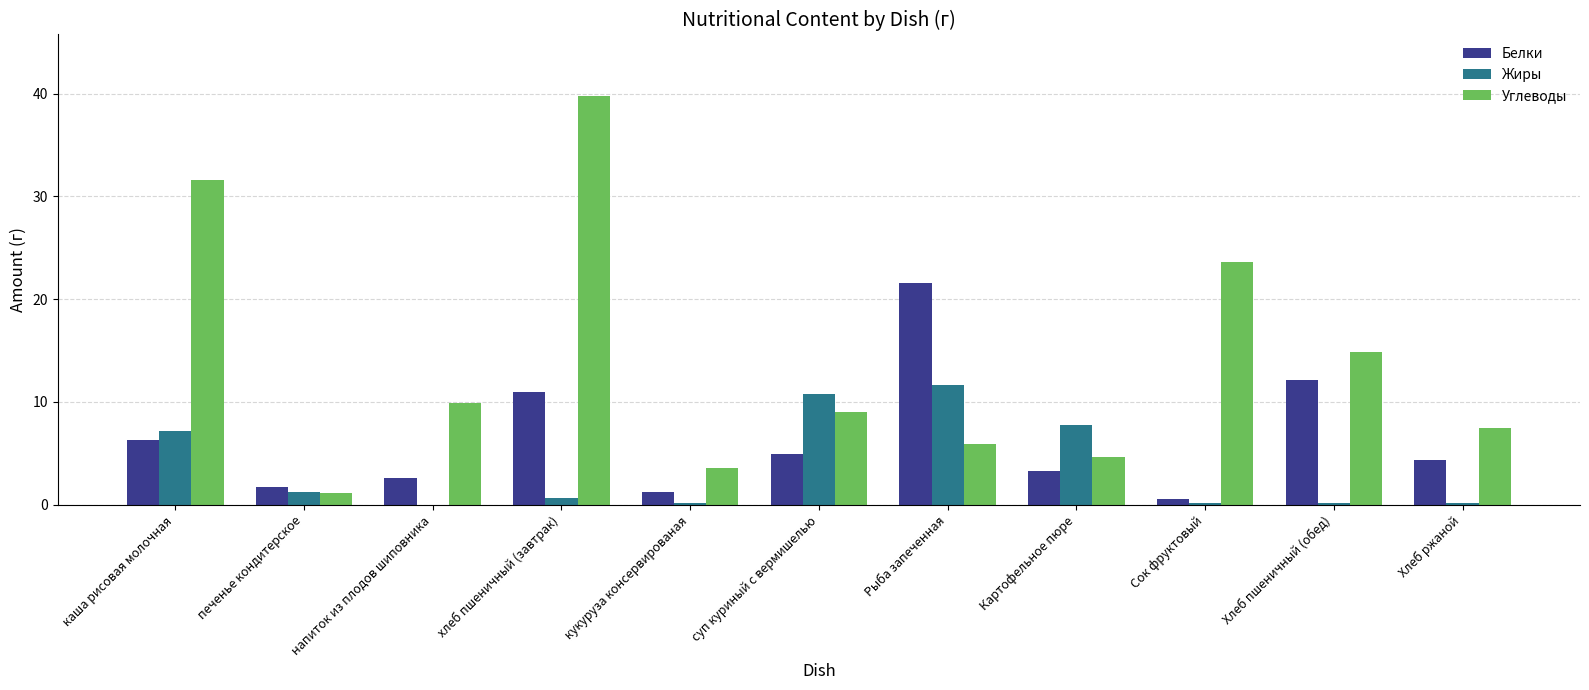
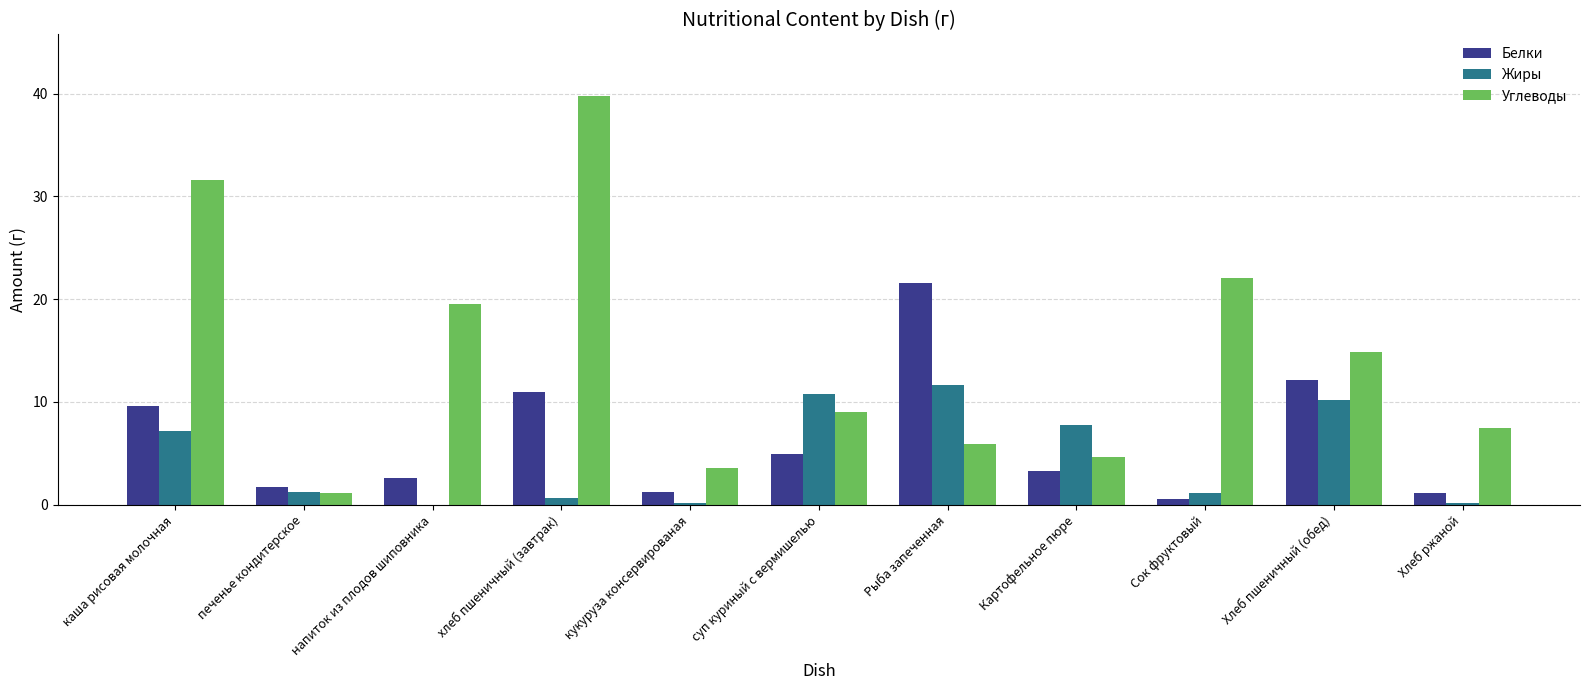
Белки, каша рисовая молочная: 6.3 -> 9.6
Углеводы, напиток из плодов шиповника: 9.9 -> 19.5
Жиры, Сок фруктовый: 0.2 -> 1.1
Углеводы, Сок фруктовый: 23.6 -> 22.1
Жиры, Хлеб пшеничный (обед): 0.2 -> 10.2
Белки, Хлеб ржаной: 4.4 -> 1.1
